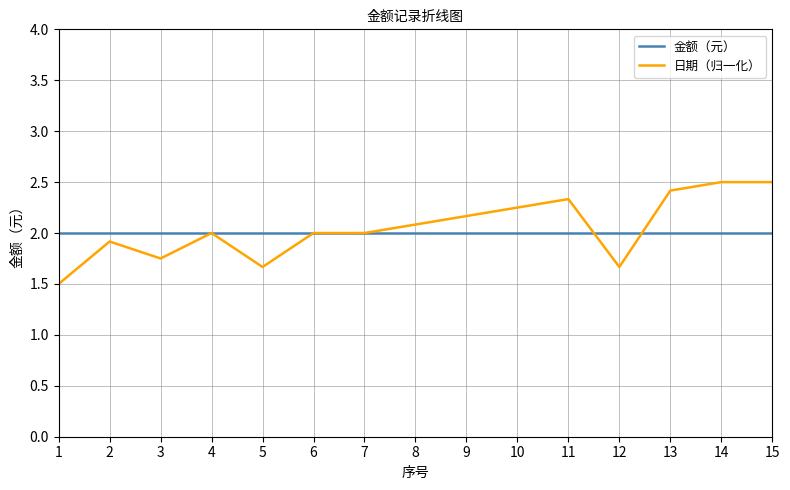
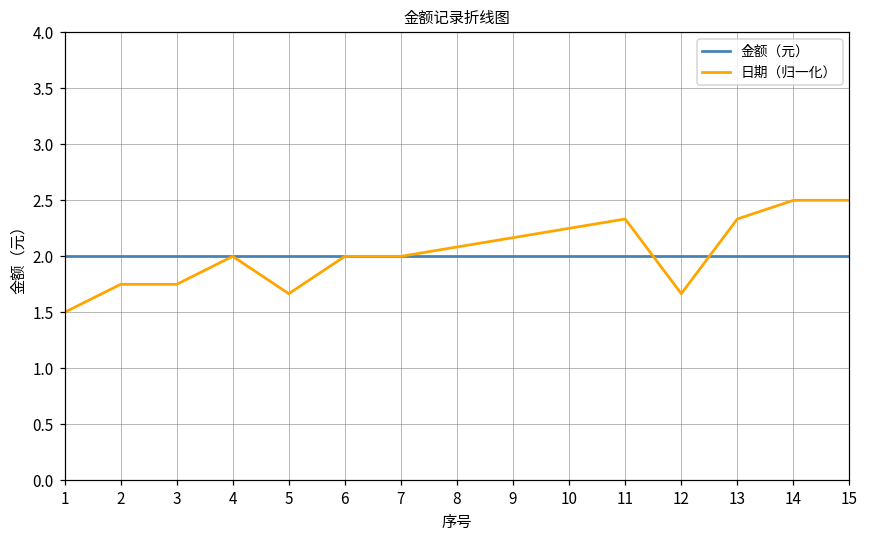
日期（归一化）, 2: 1.92 -> 1.75
日期（归一化）, 13: 2.42 -> 2.33
